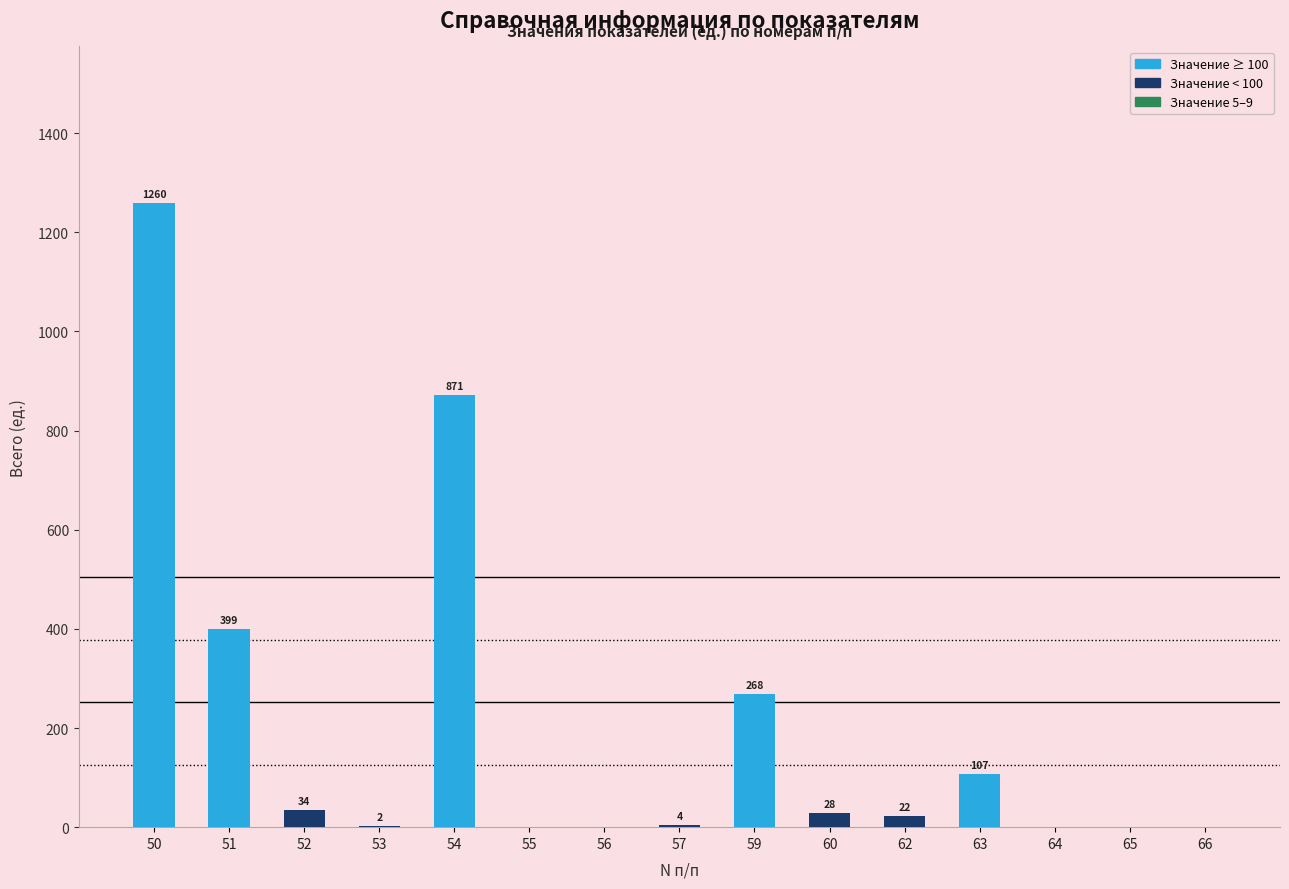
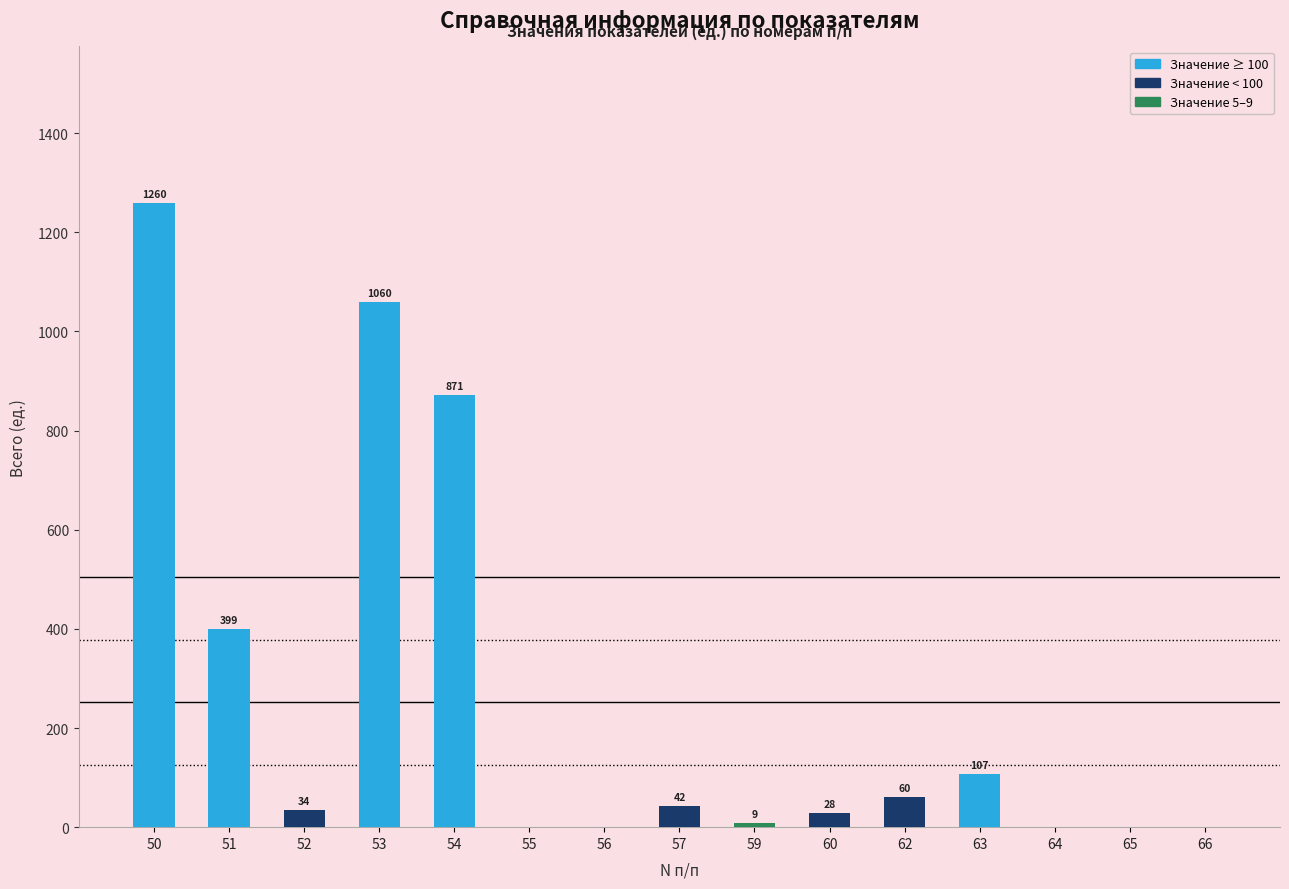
53: 2 -> 1060
57: 4 -> 42
59: 268 -> 9
62: 22 -> 60
